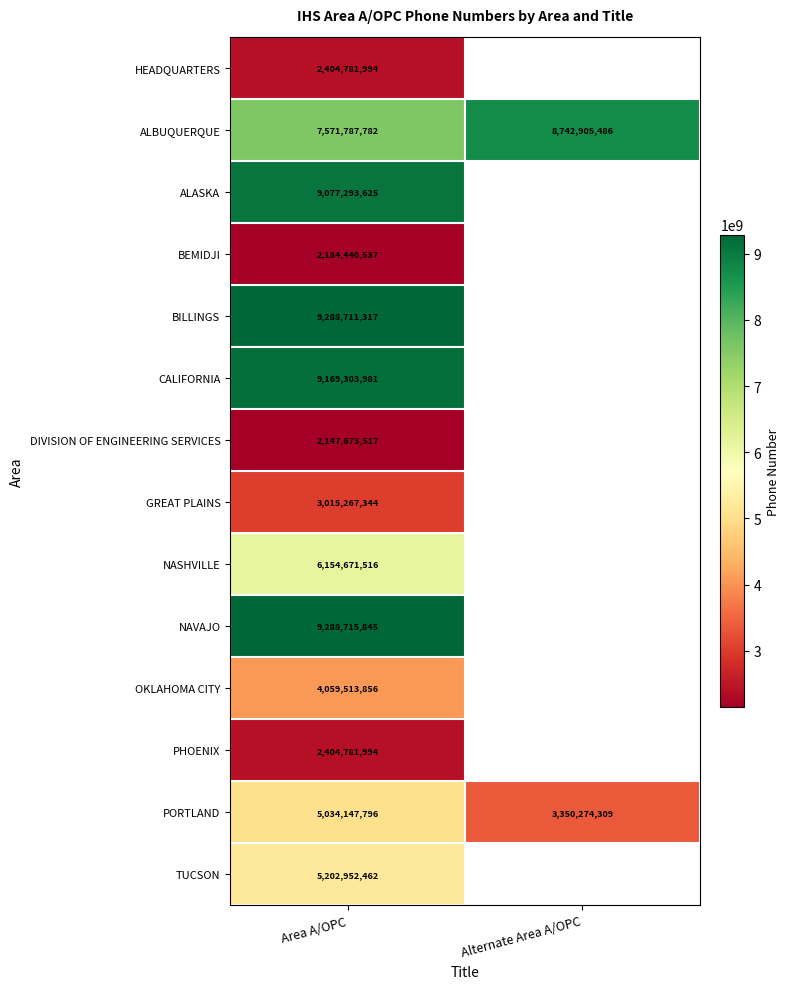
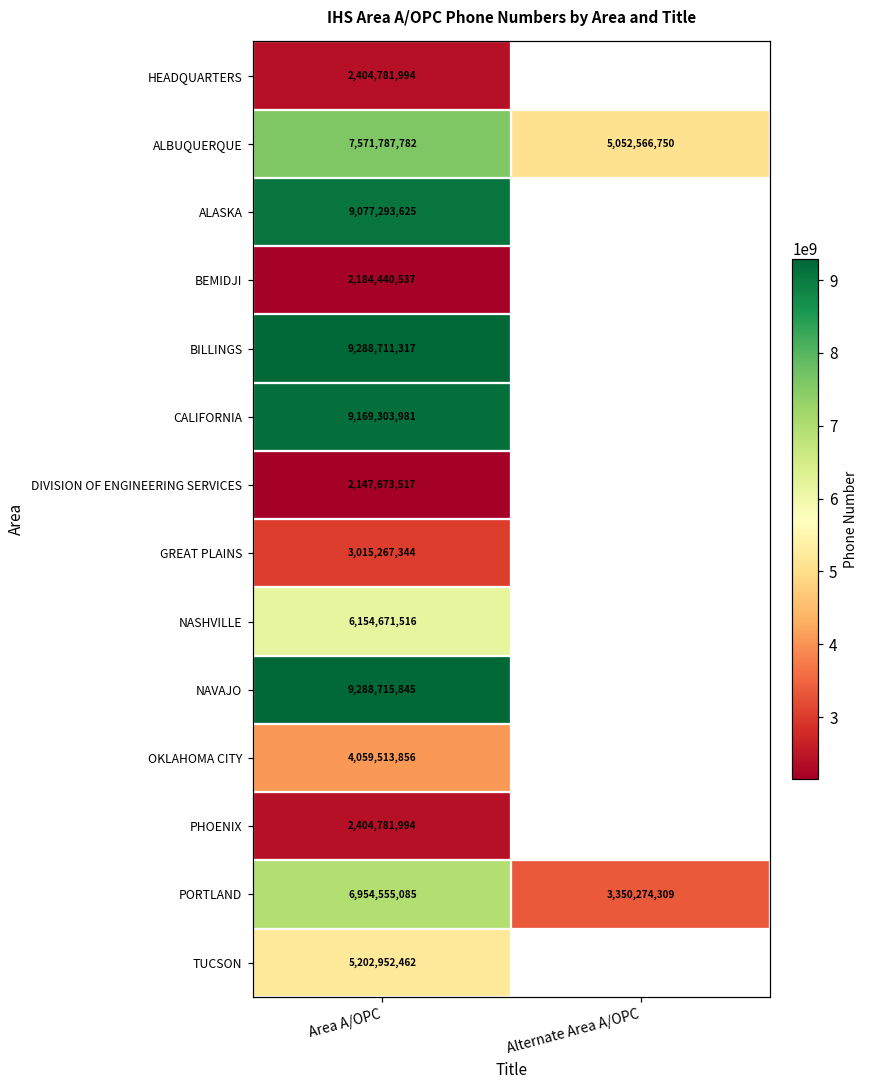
ALBUQUERQUE, Alternate Area A/OPC: 8,742,905,486 -> 5,052,566,750
PORTLAND, Area A/OPC: 5,034,147,796 -> 6,954,555,085
